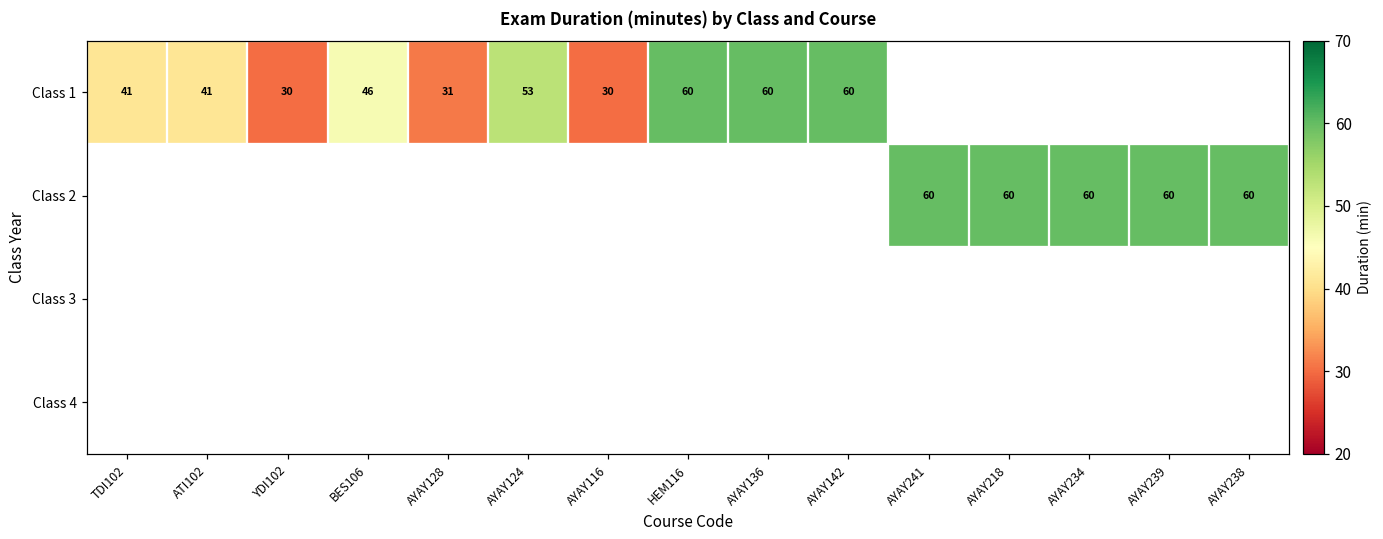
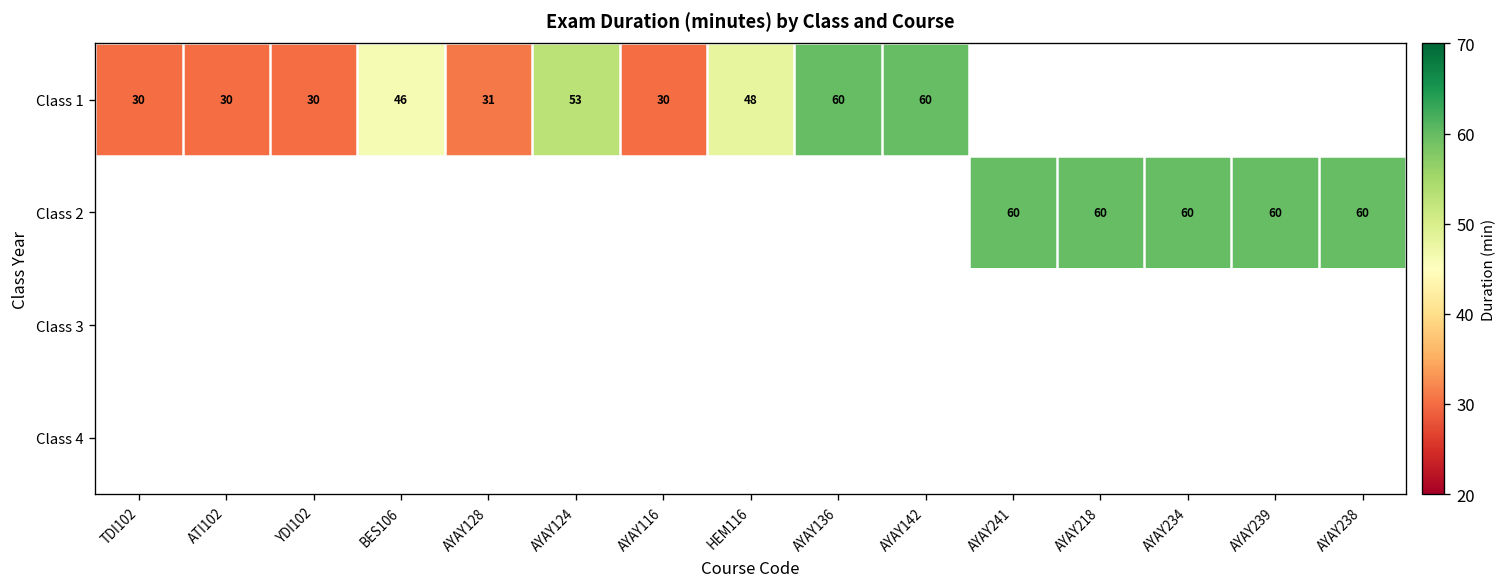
Class 1, TDI102: 41 -> 30
Class 1, ATI102: 41 -> 30
Class 1, HEM116: 60 -> 48
